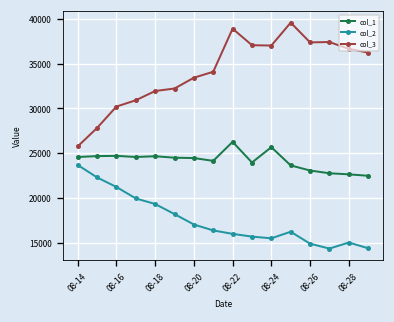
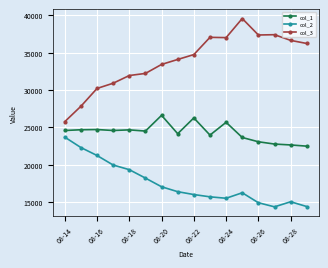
col_1, 08-20: 24000 -> 27000
col_3, 08-22: 39000 -> 35000
